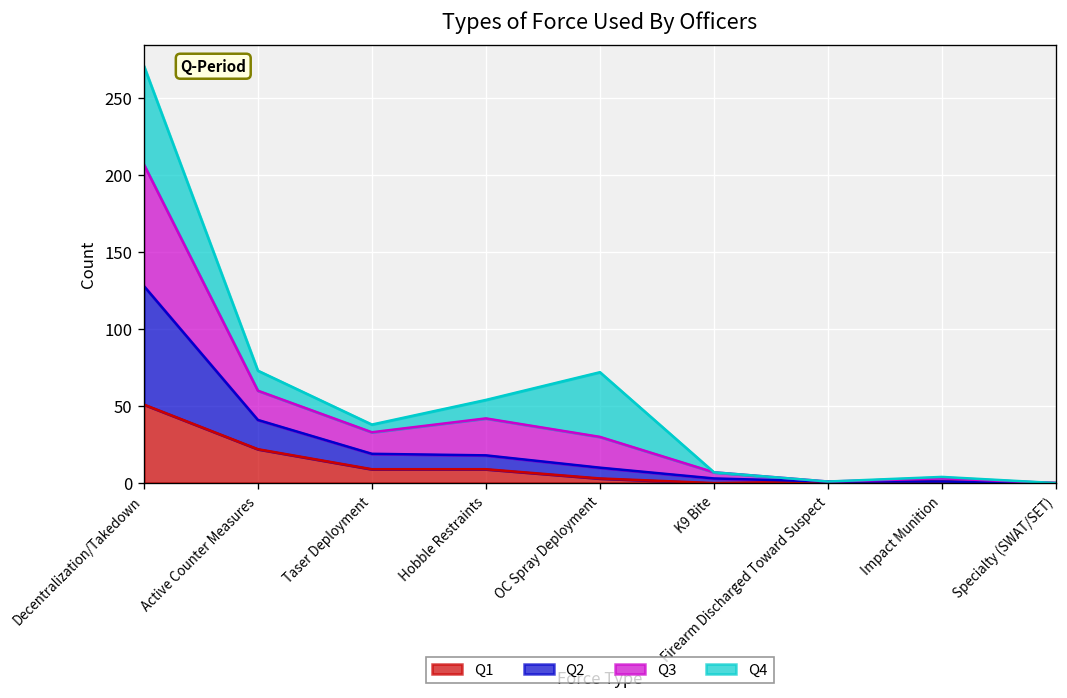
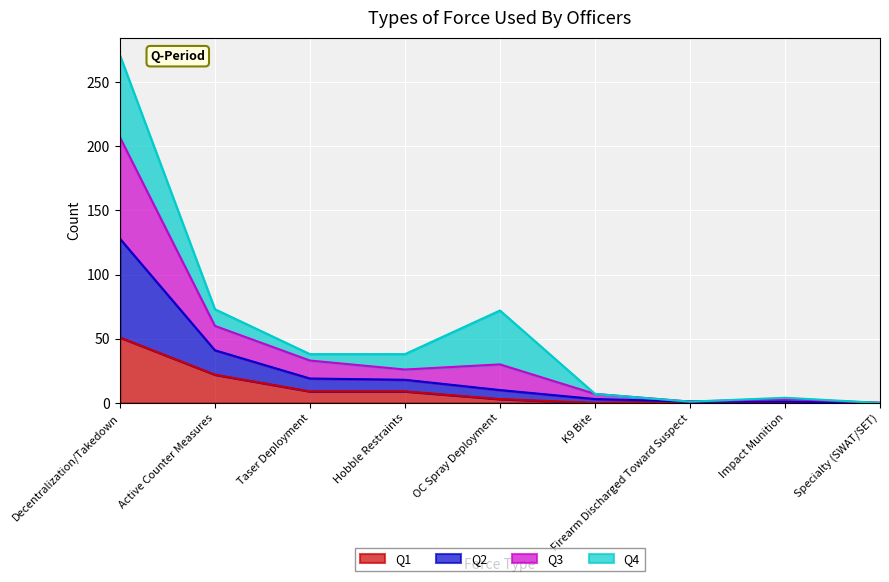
Q3, Hobble Restraints: 24 -> 8
